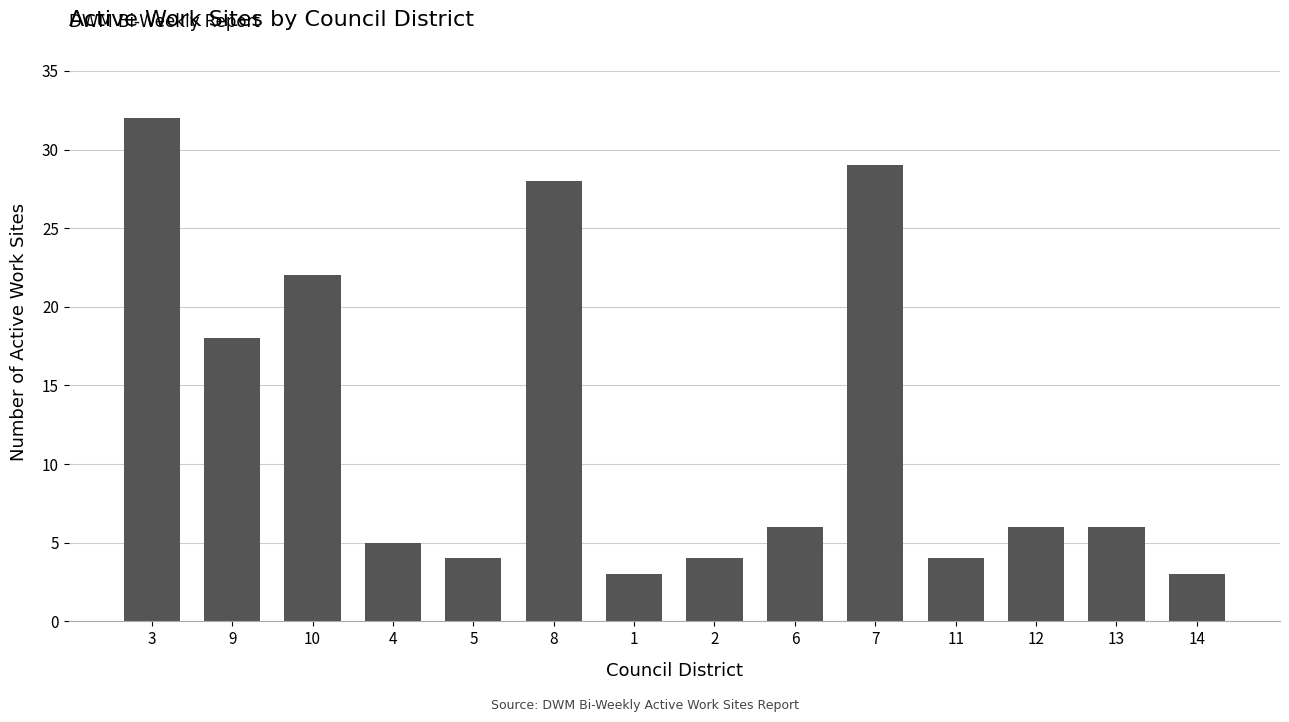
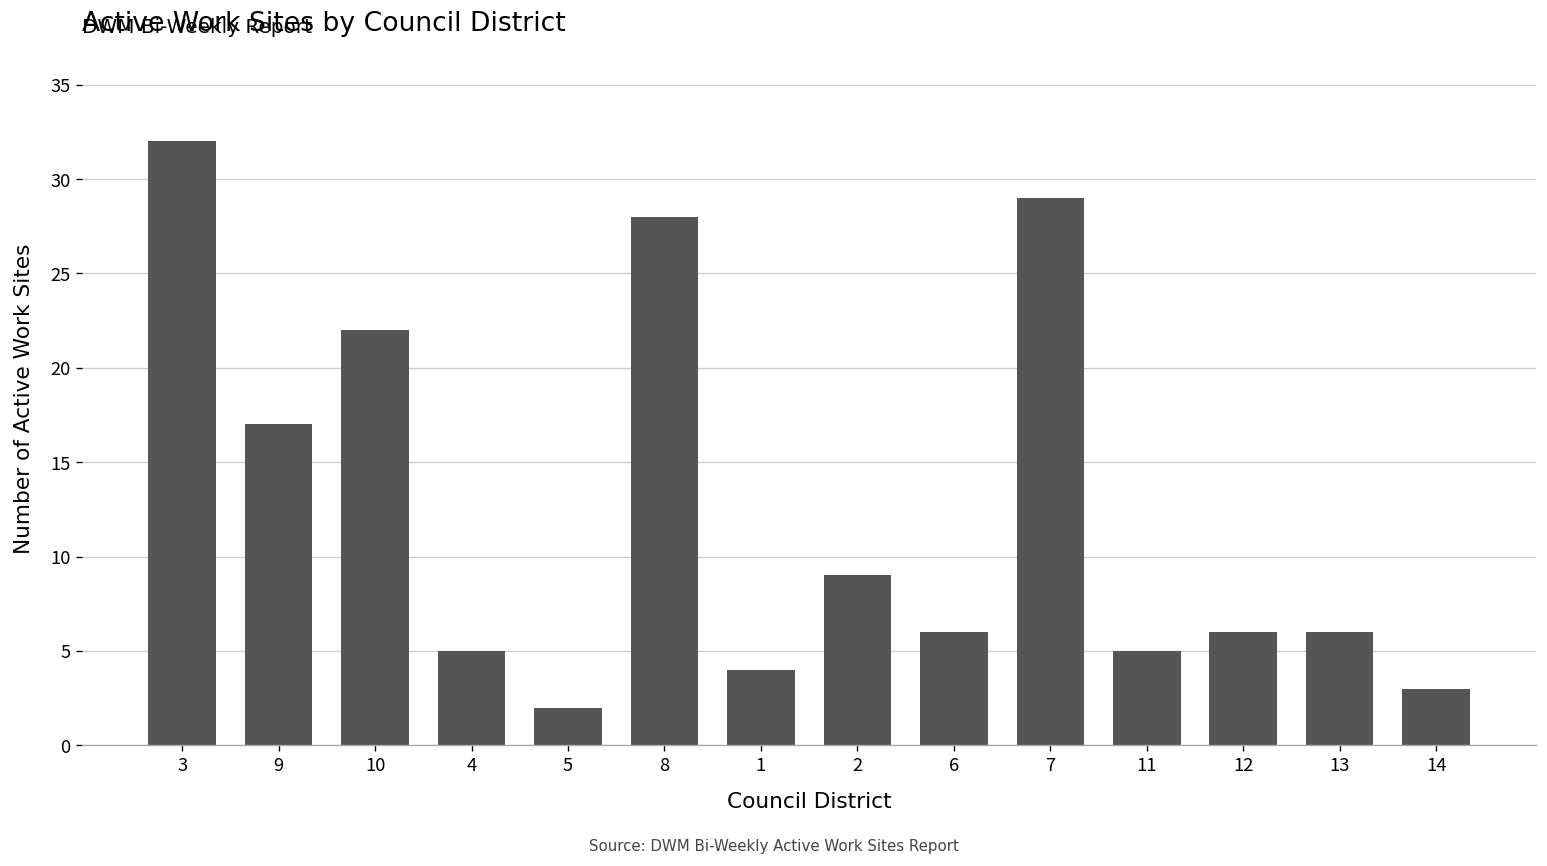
9: 18 -> 17
5: 4 -> 2
1: 3 -> 4
2: 4 -> 9
11: 4 -> 5
